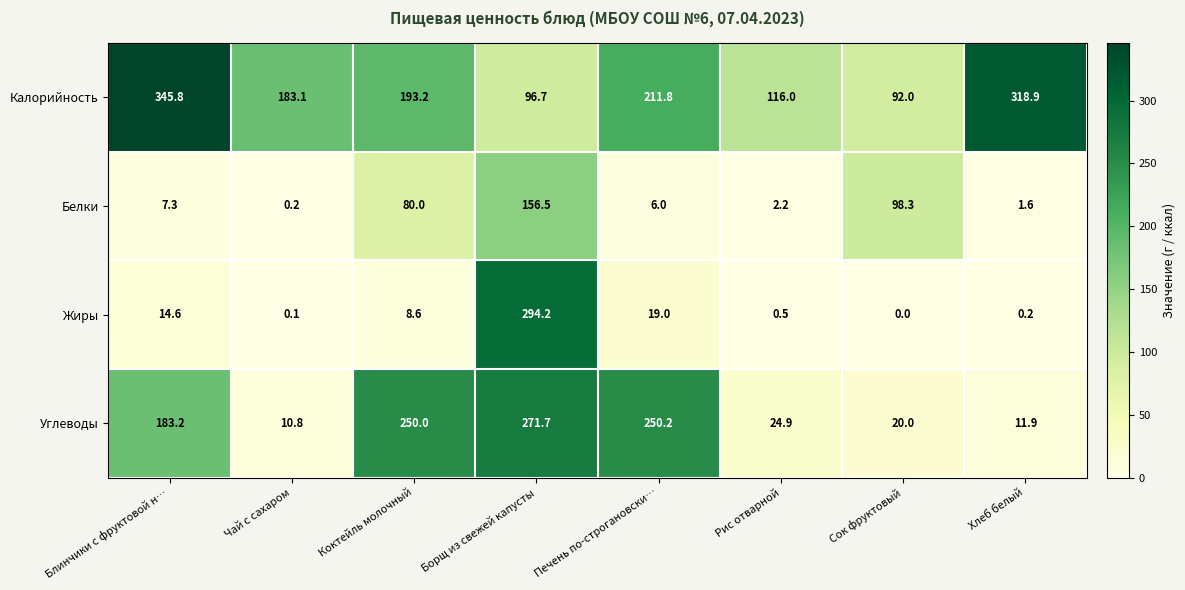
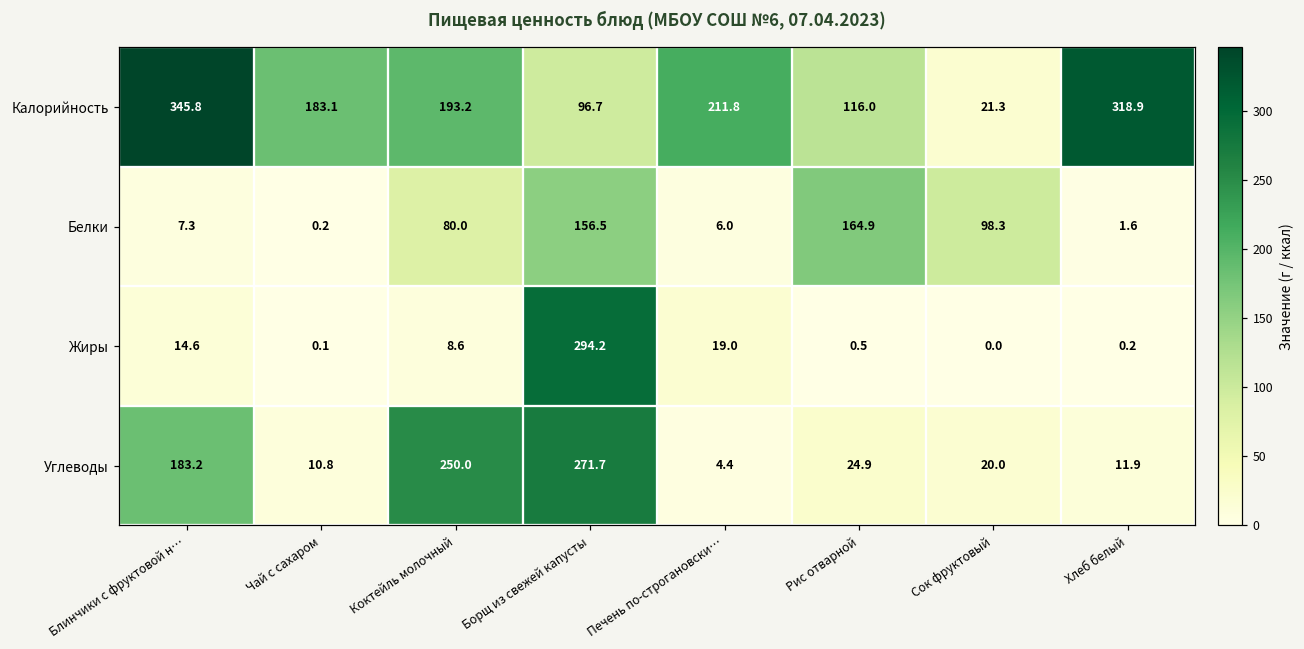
Калорийность, Сок фруктовый: 92.0 -> 21.3
Белки, Рис отварной: 2.2 -> 164.9
Углеводы, Печень по-строгановски…: 250.2 -> 4.4
